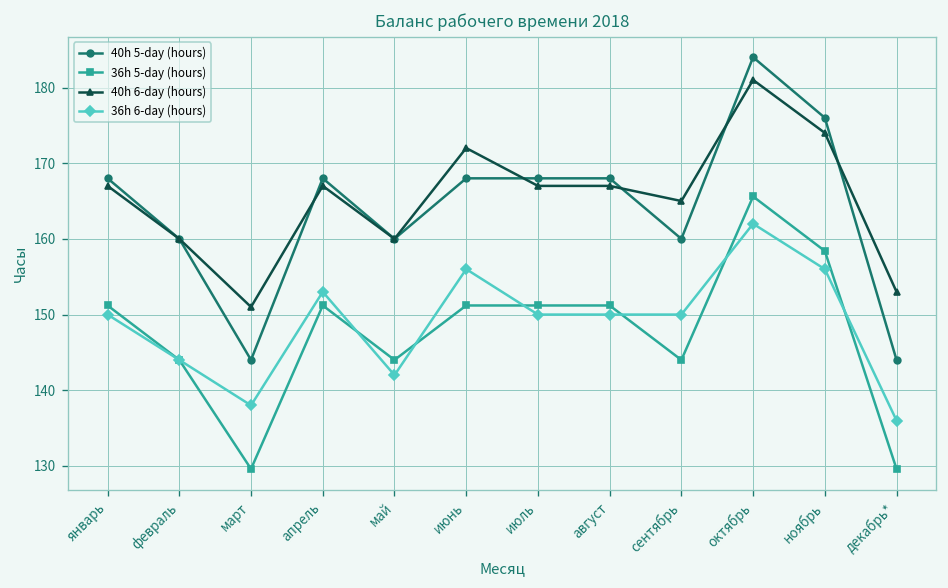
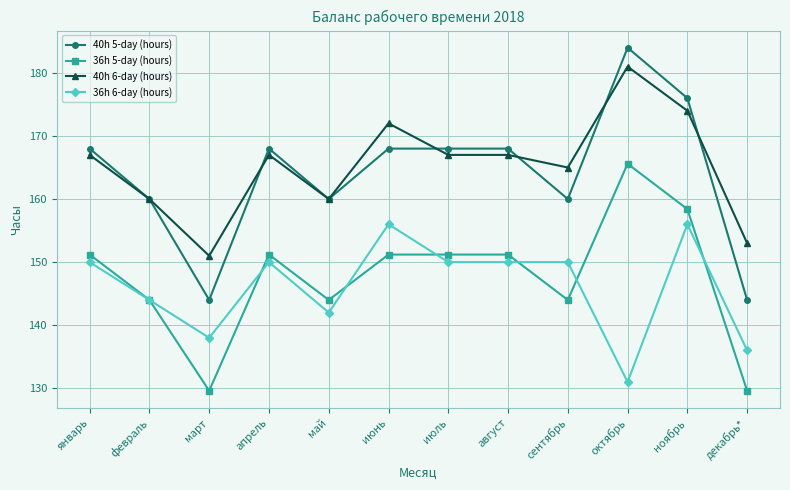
36h 6-day (hours), апрель: 153 -> 150
36h 6-day (hours), октябрь: 162 -> 131
